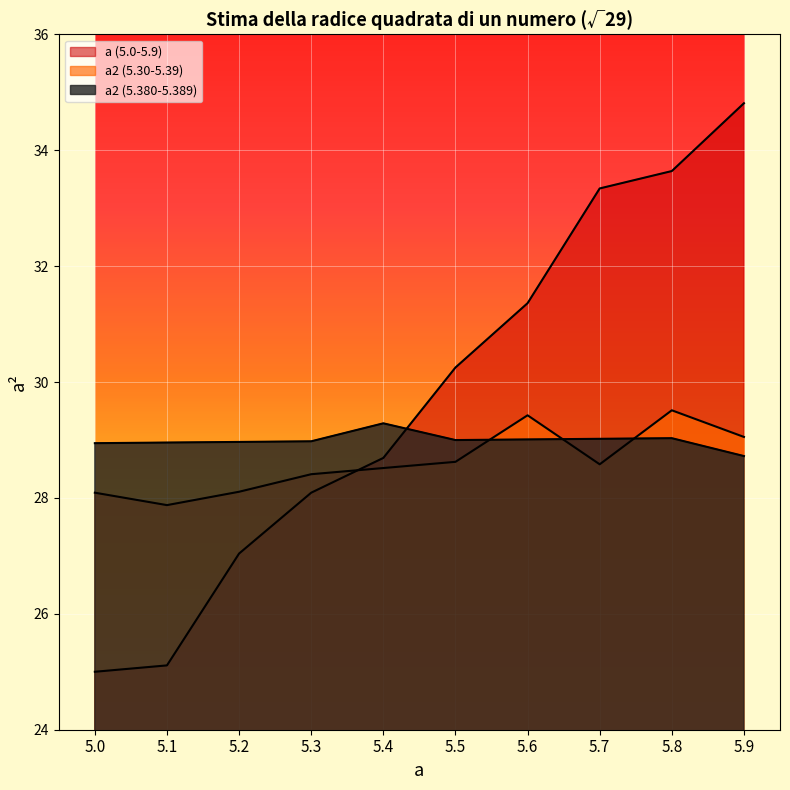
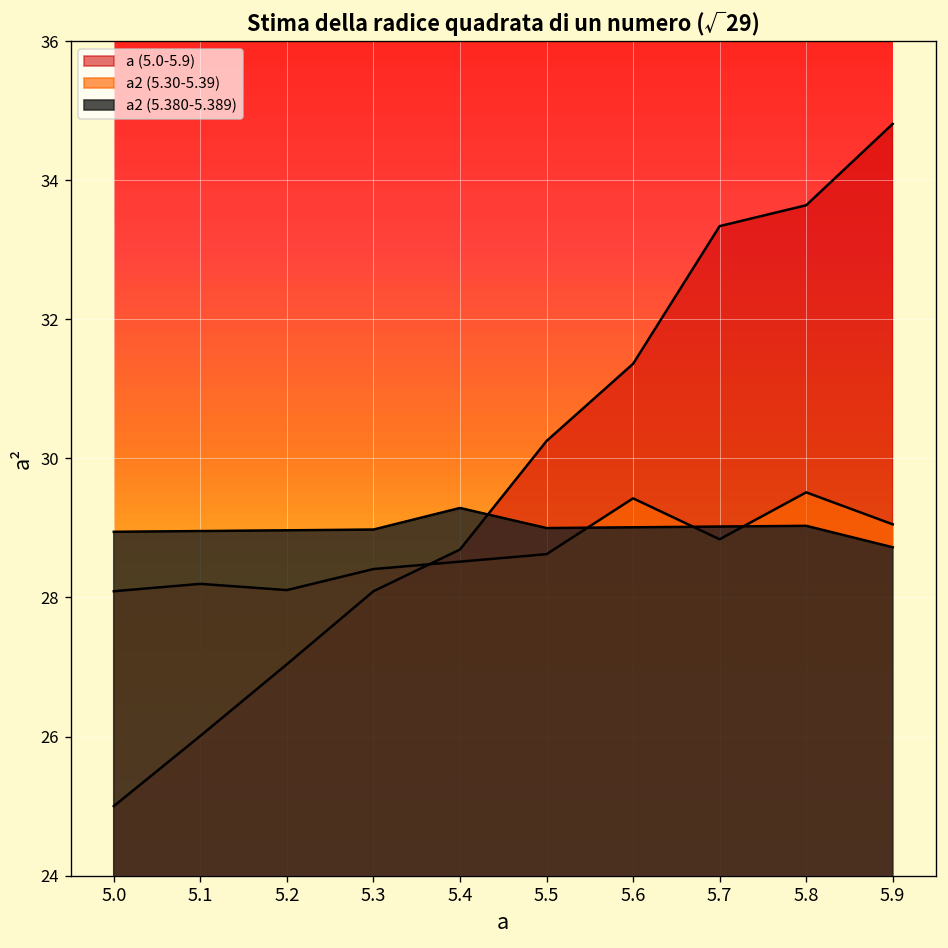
a (5.0-5.9), 5.1: 25.1 -> 26.0
a2 (5.30-5.39), 5.1: 27.9 -> 28.2
a2 (5.30-5.39), 5.7: 28.6 -> 28.8
